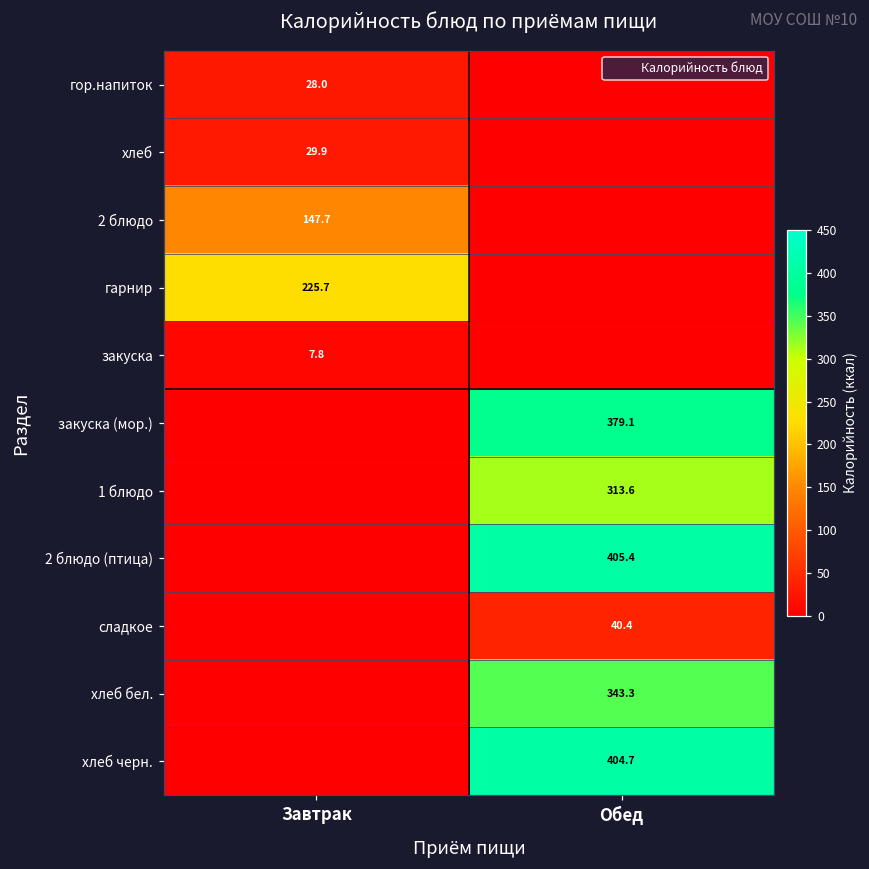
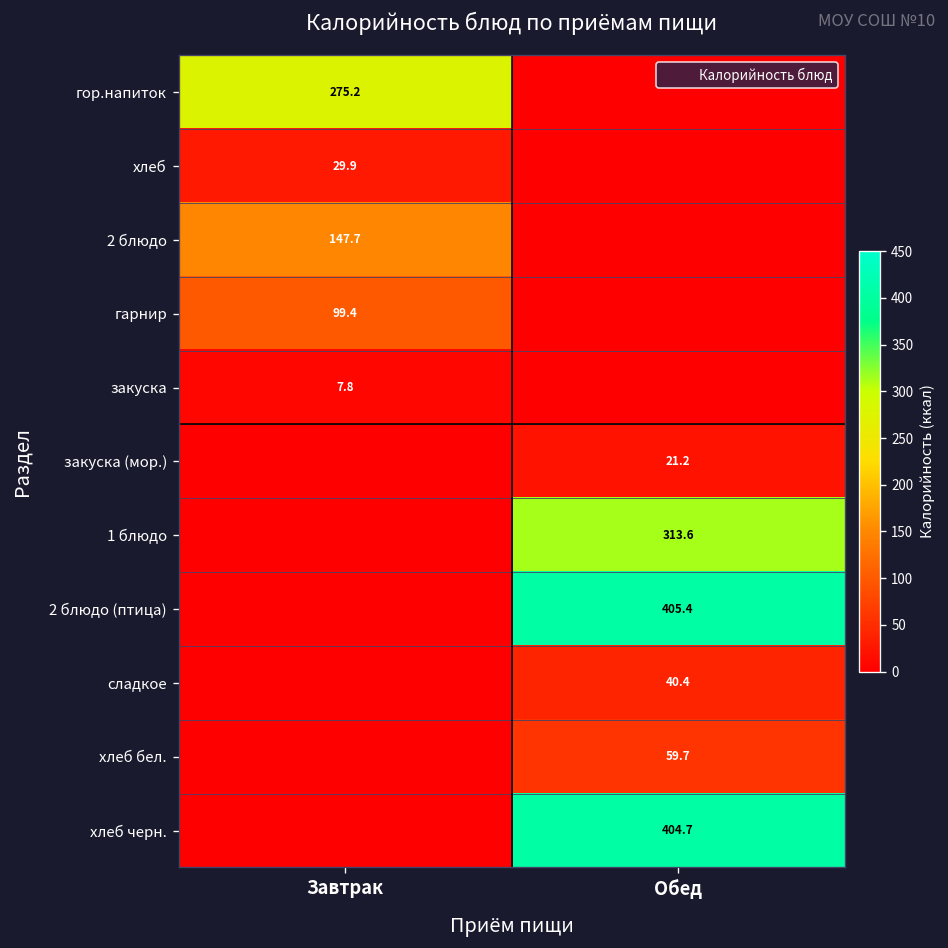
гор.напиток, Завтрак: 28.0 -> 275.2
гарнир, Завтрак: 225.7 -> 99.4
закуска (мор.), Обед: 379.1 -> 21.2
хлеб бел., Обед: 343.3 -> 59.7
